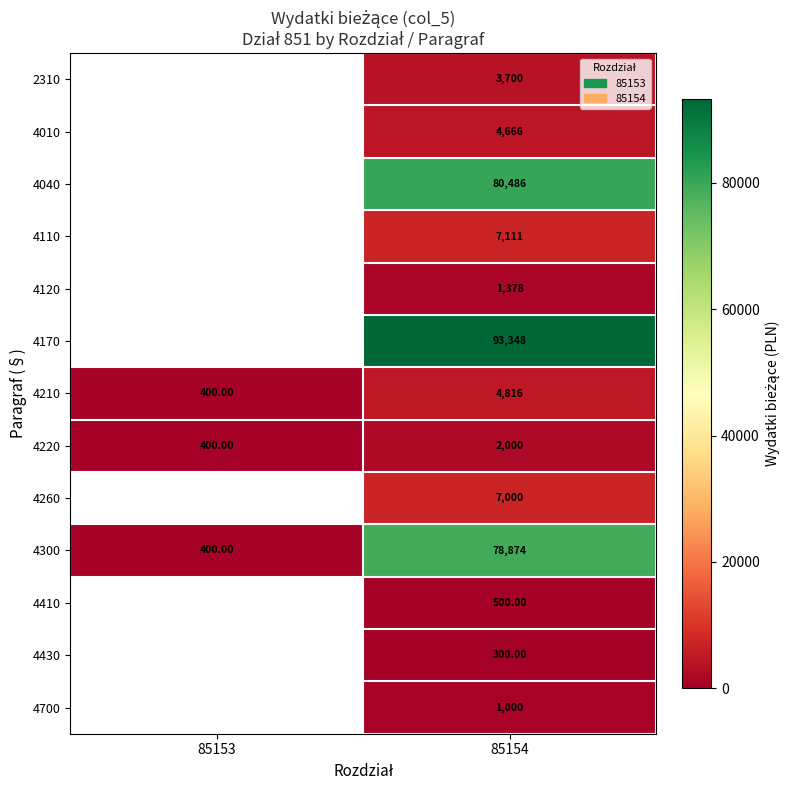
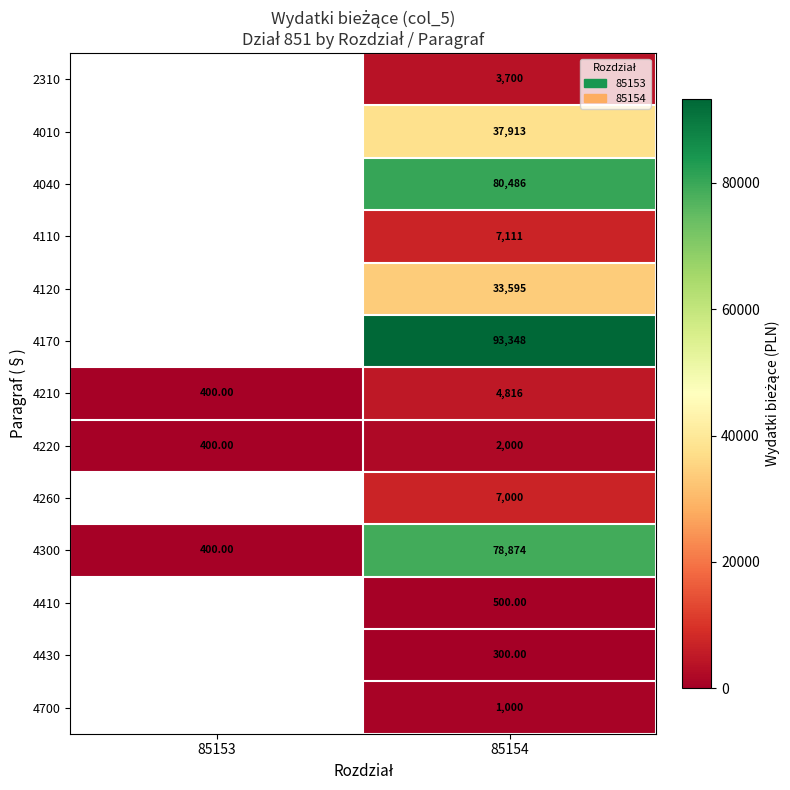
4010, 85154: 4,666 -> 37,913
4120, 85154: 1,378 -> 33,595
